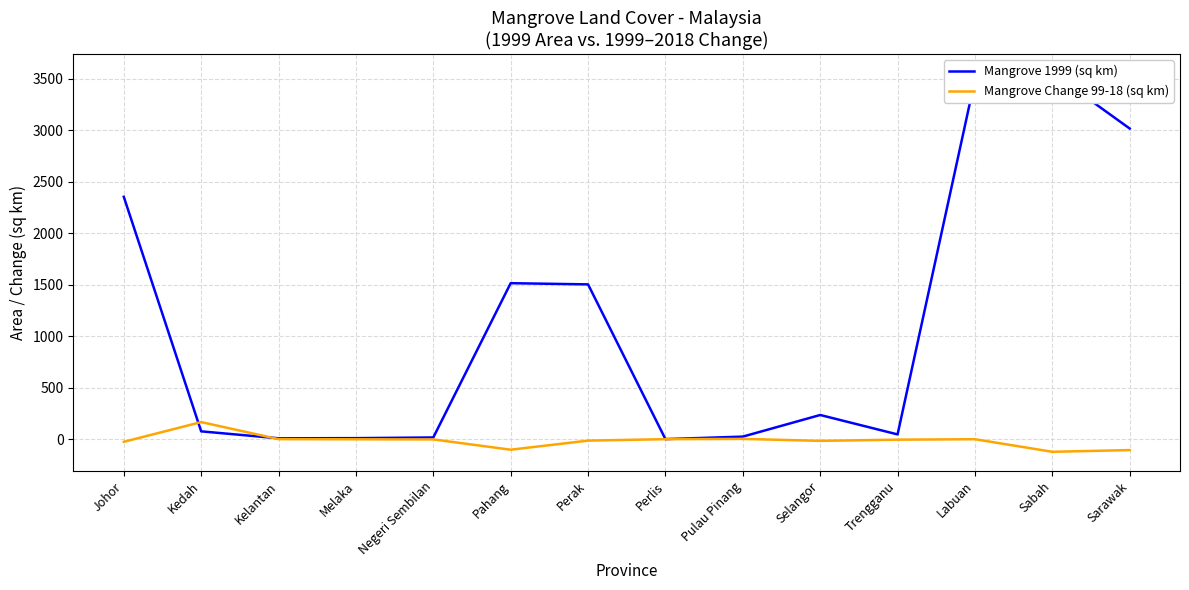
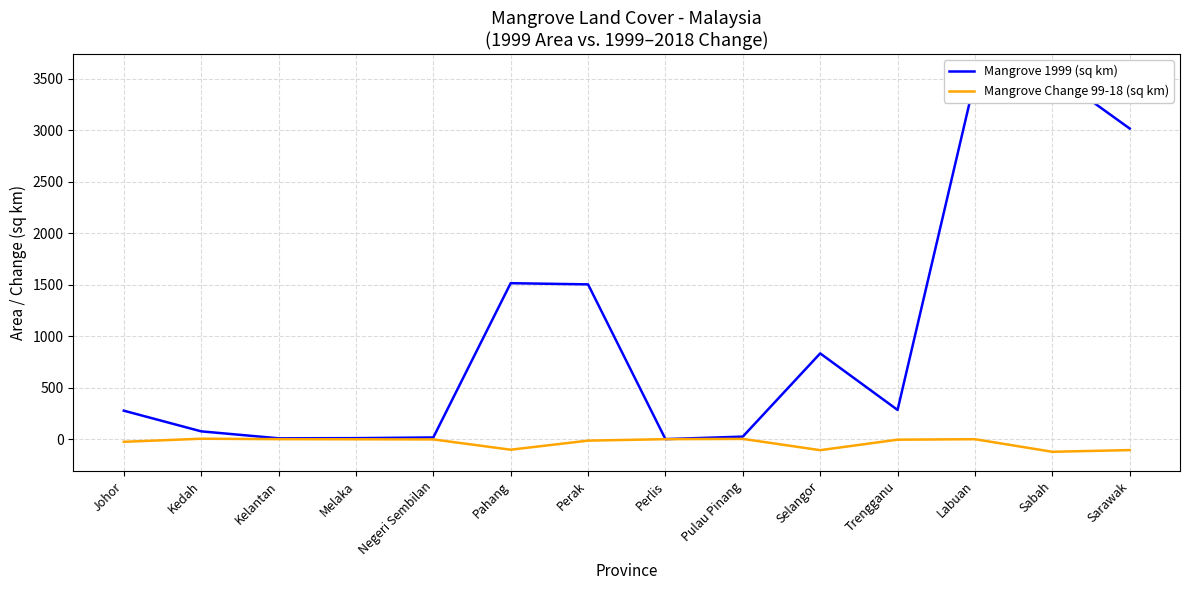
Mangrove 1999 (sq km), Johor: 2350 -> 280
Mangrove Change 99-18 (sq km), Kedah: 170 -> 0
Mangrove 1999 (sq km), Selangor: 240 -> 830
Mangrove Change 99-18 (sq km), Selangor: -20 -> -110
Mangrove 1999 (sq km), Trengganu: 50 -> 280
